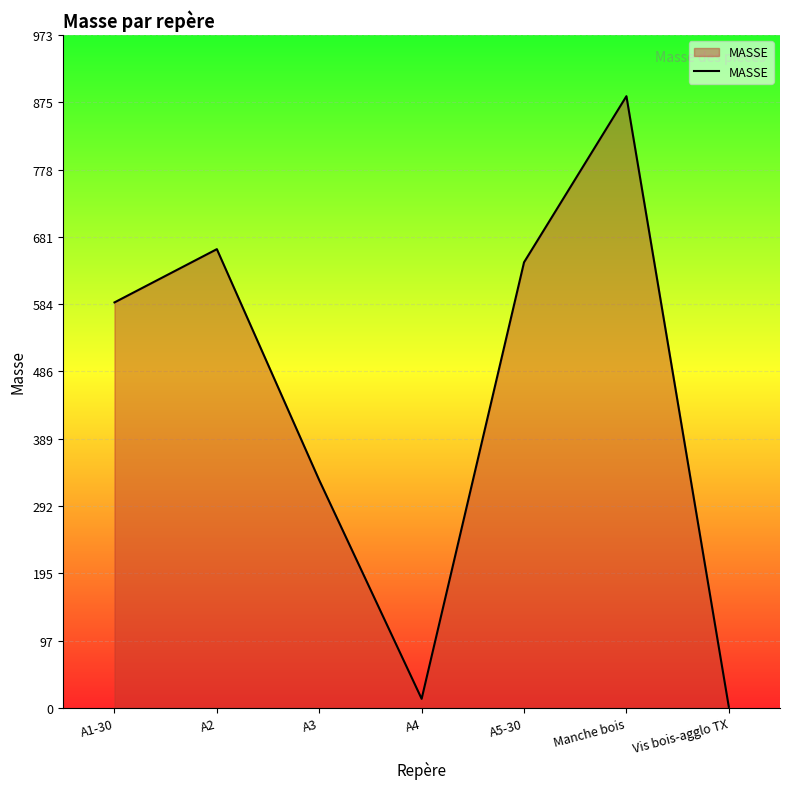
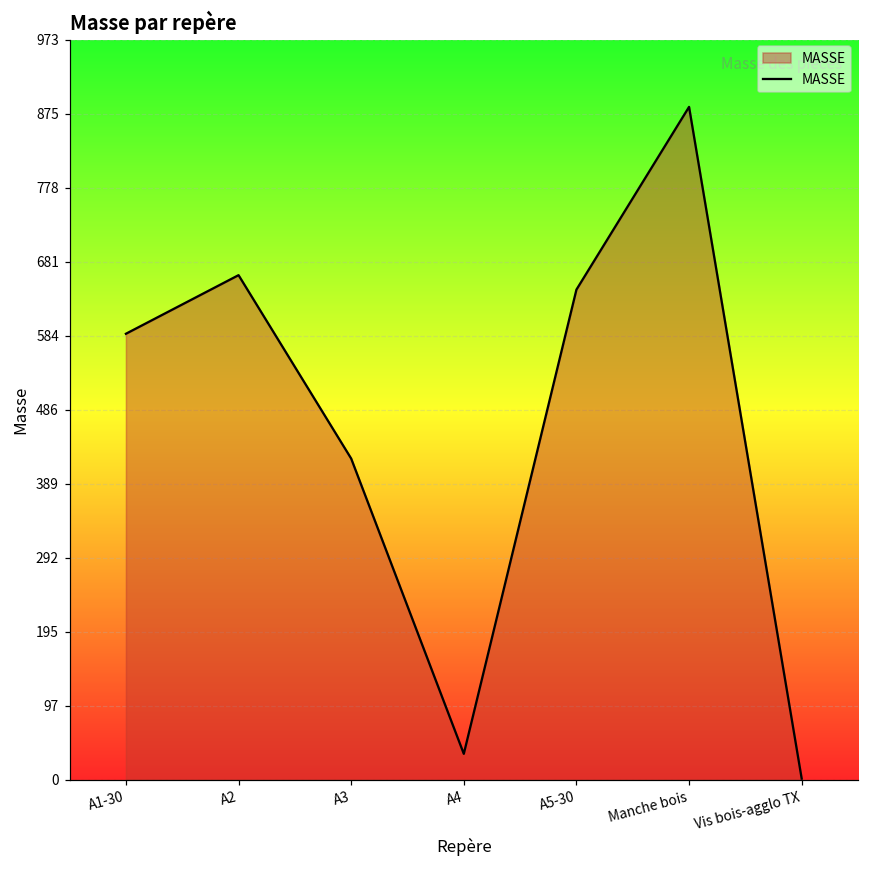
A3: 330 -> 420
A4: 10 -> 30
